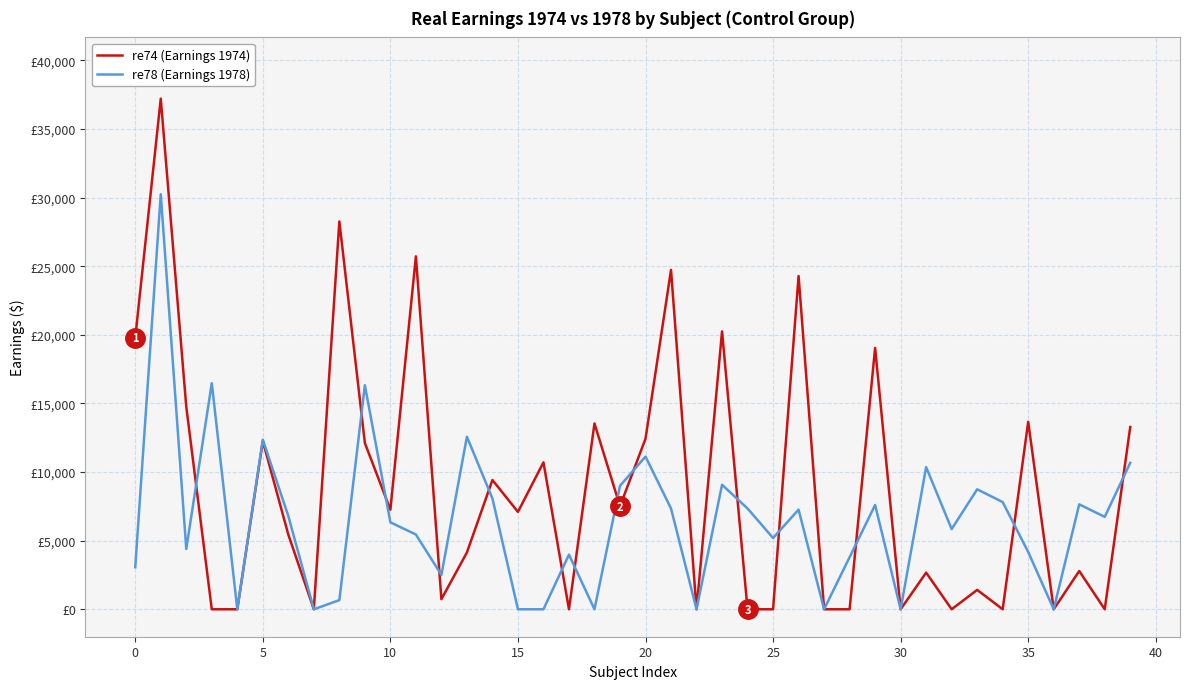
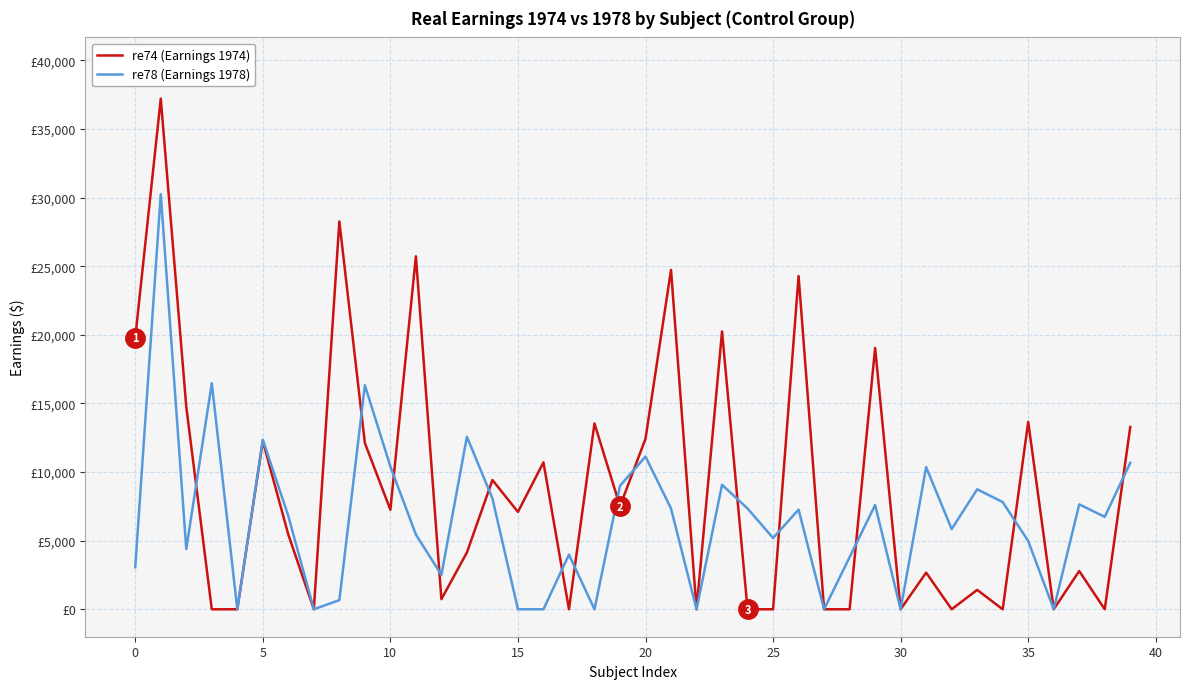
re78 (Earnings 1978), 10: £6,300 -> £10,400
re78 (Earnings 1978), 35: £4,200 -> £5,000
